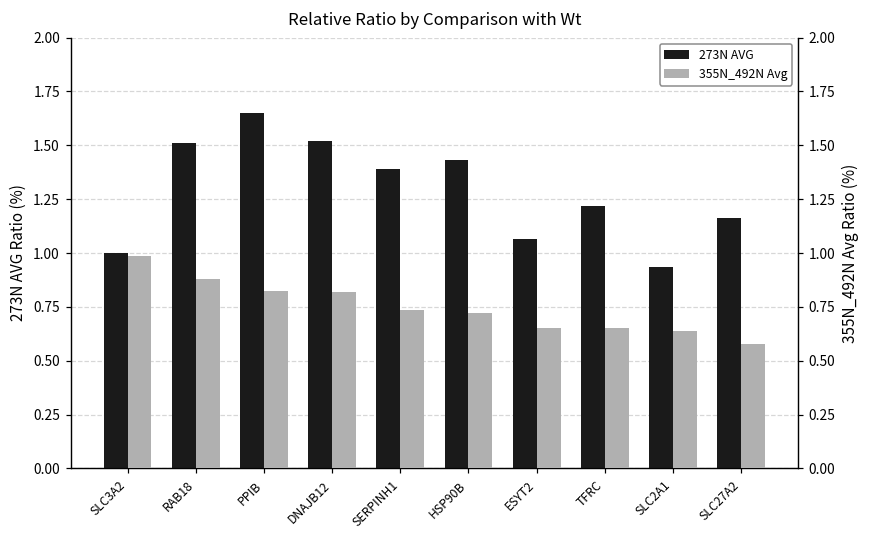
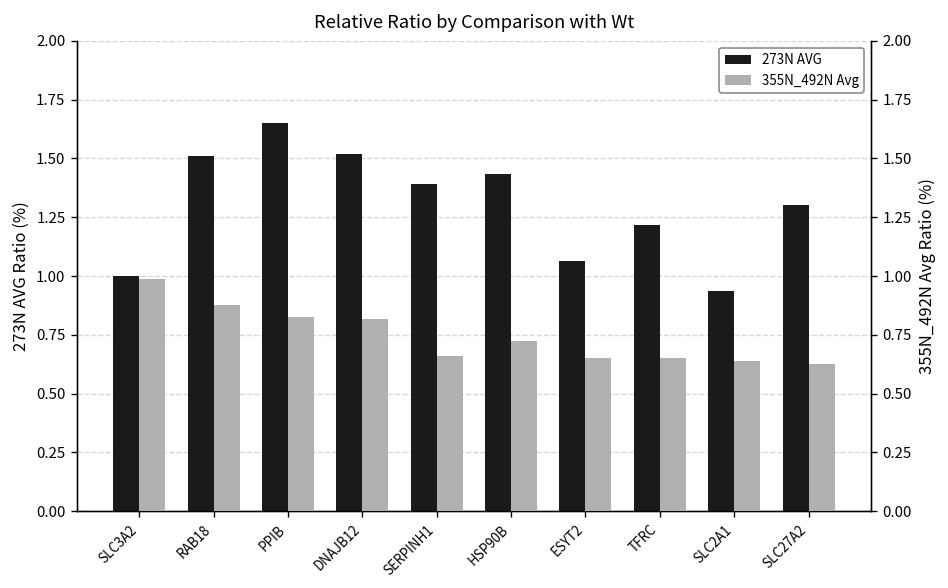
273N AVG, SLC27A2: 1.16 -> 1.30
355N_492N Avg, SERPINH1: 0.73 -> 0.66
355N_492N Avg, SLC27A2: 0.58 -> 0.62
